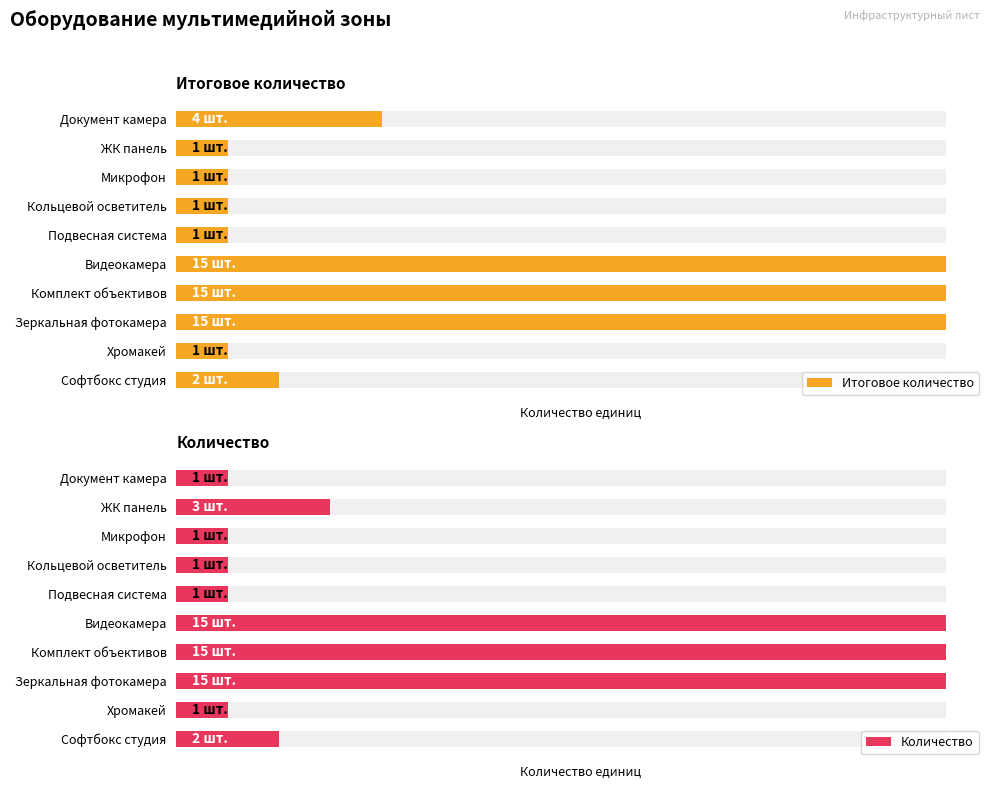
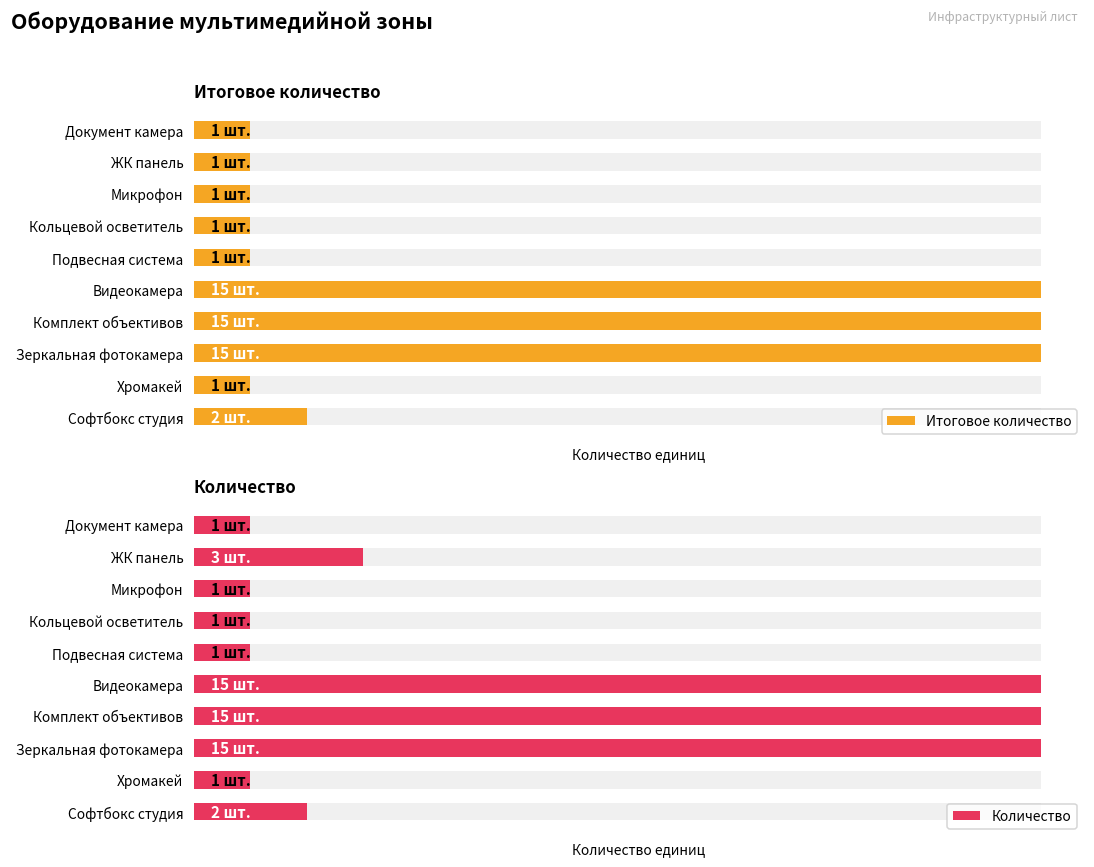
Итоговое количество, Итоговое количество, Документ камера: 4 -> 1
